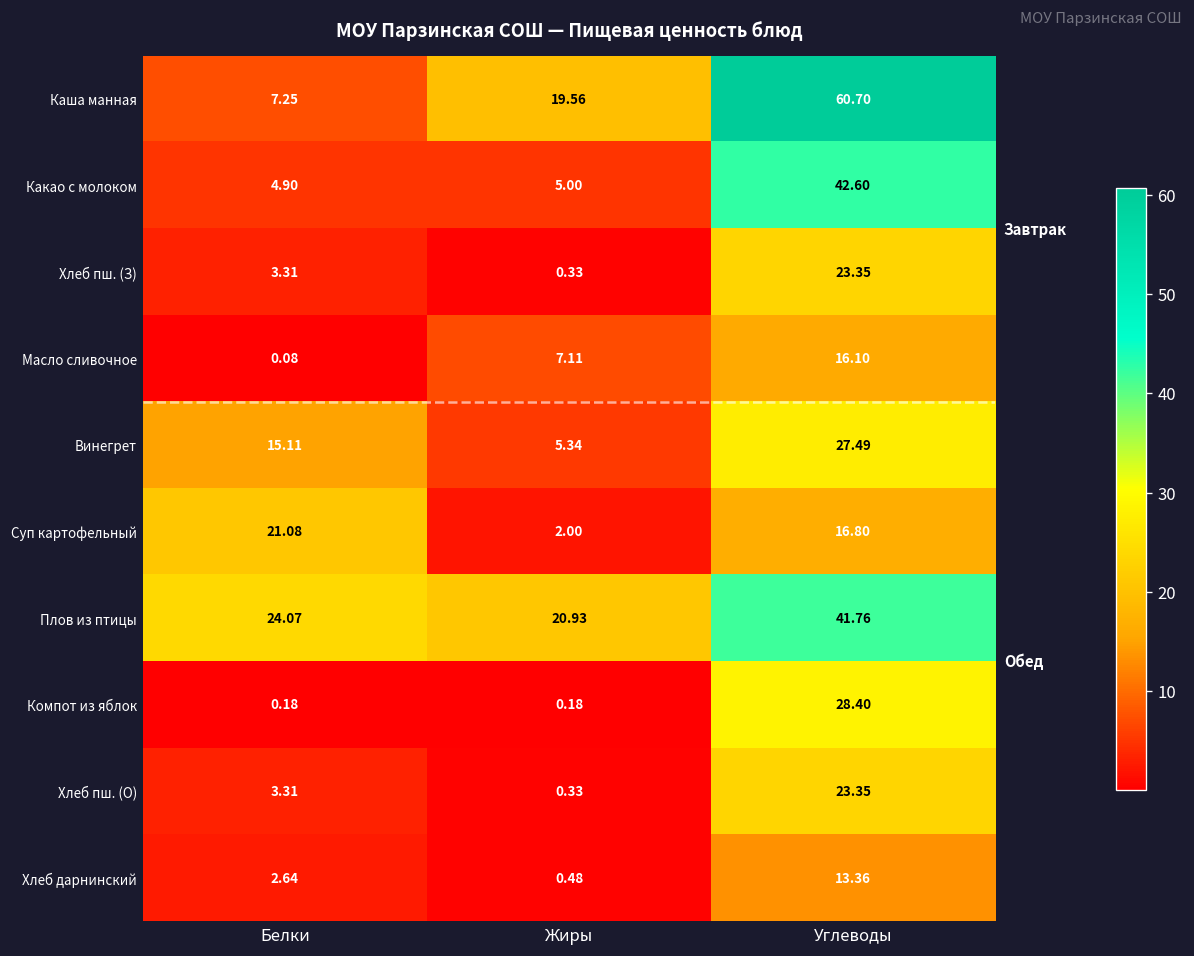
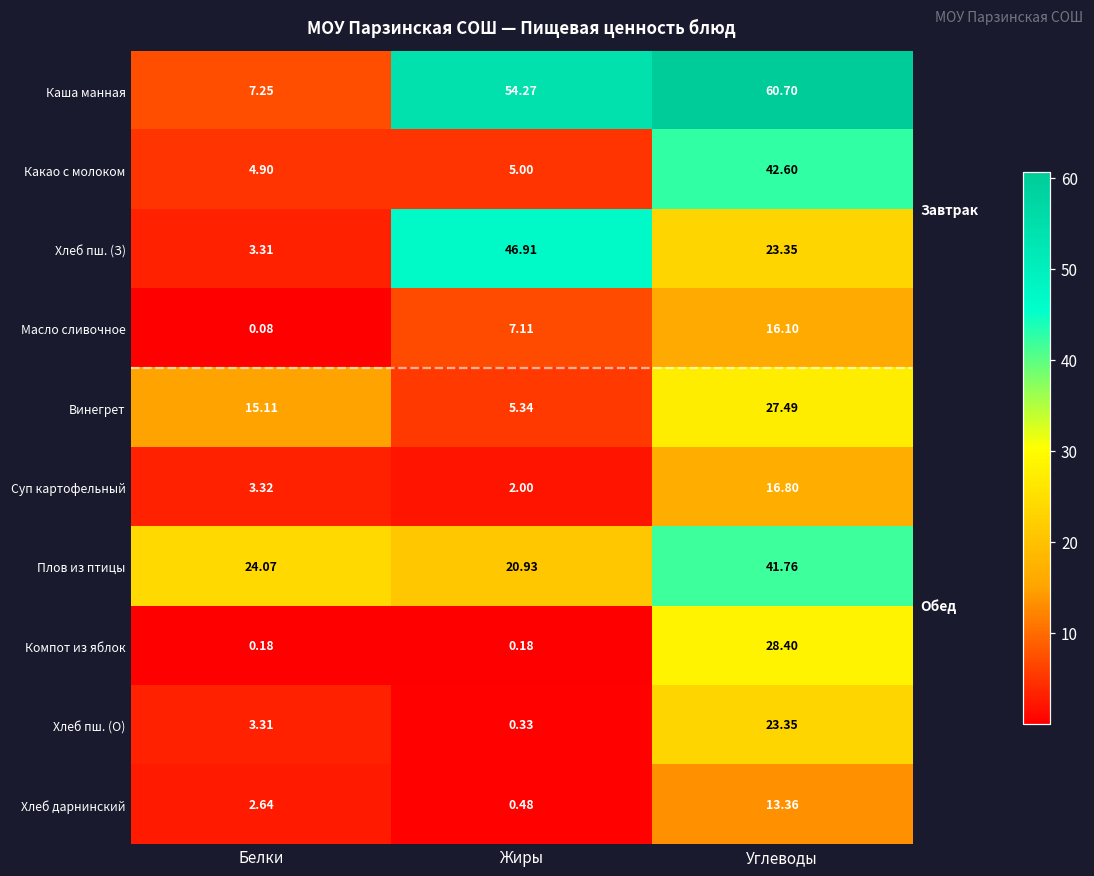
Каша манная, Жиры: 19.56 -> 54.27
Хлеб пш. (З), Жиры: 0.33 -> 46.91
Суп картофельный, Белки: 21.08 -> 3.32
